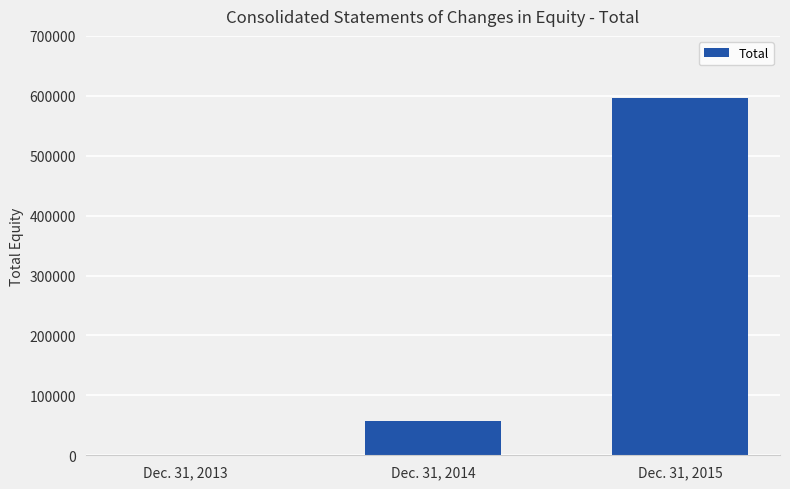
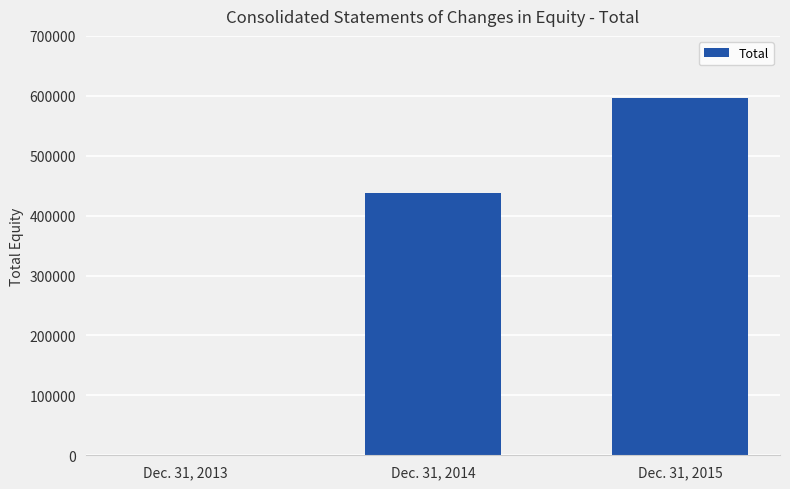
Dec. 31, 2014: 60000 -> 440000
